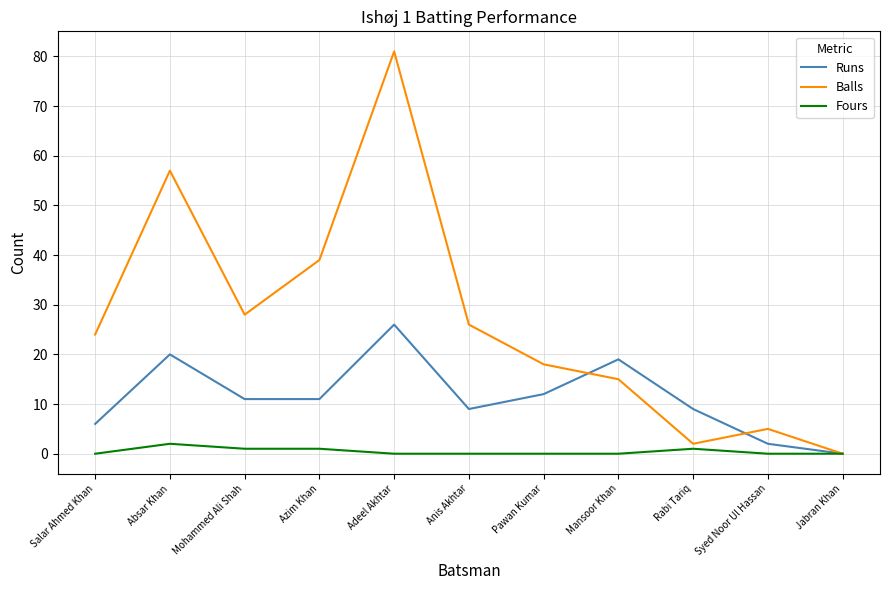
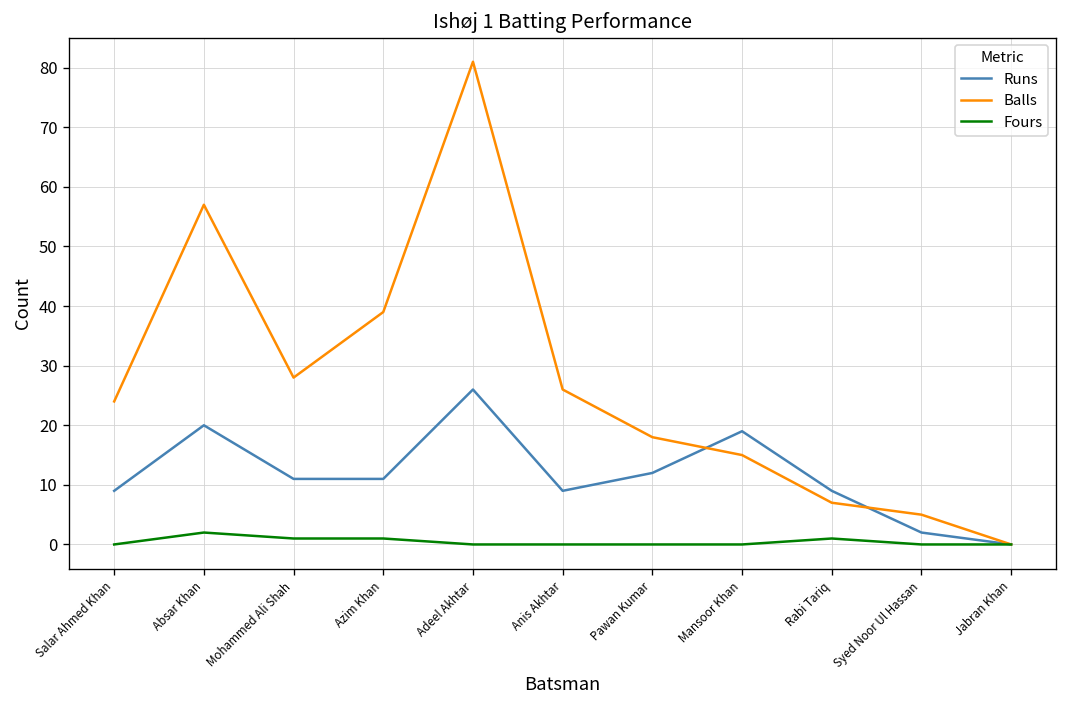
Runs, Salar Ahmed Khan: 6 -> 9
Balls, Rabi Tariq: 2 -> 7
